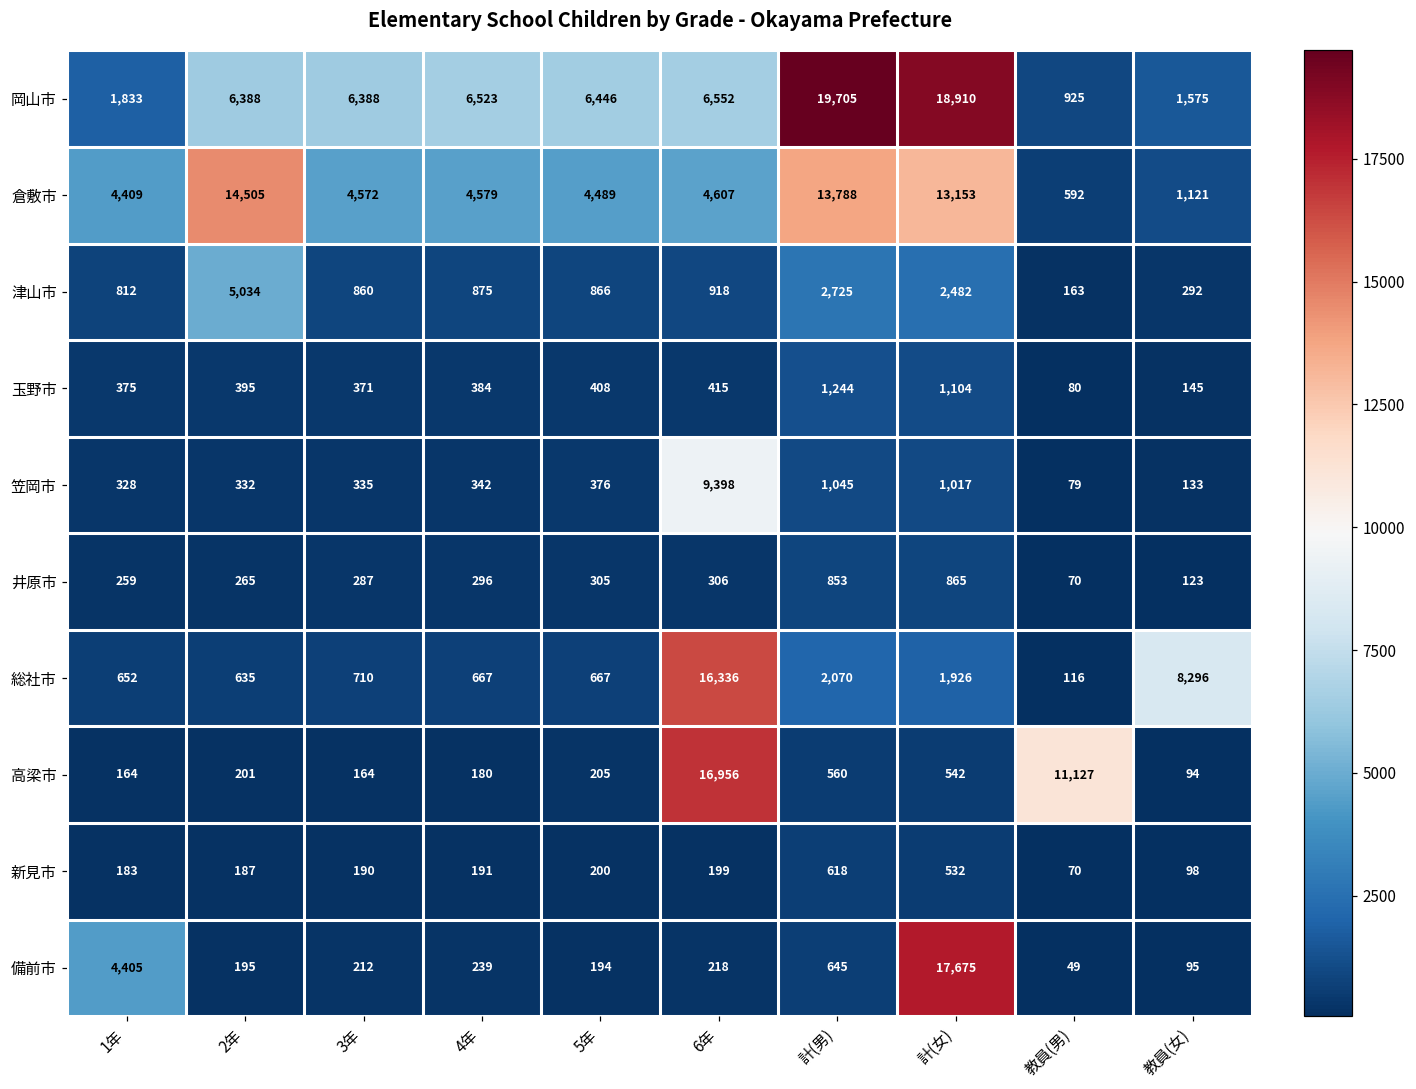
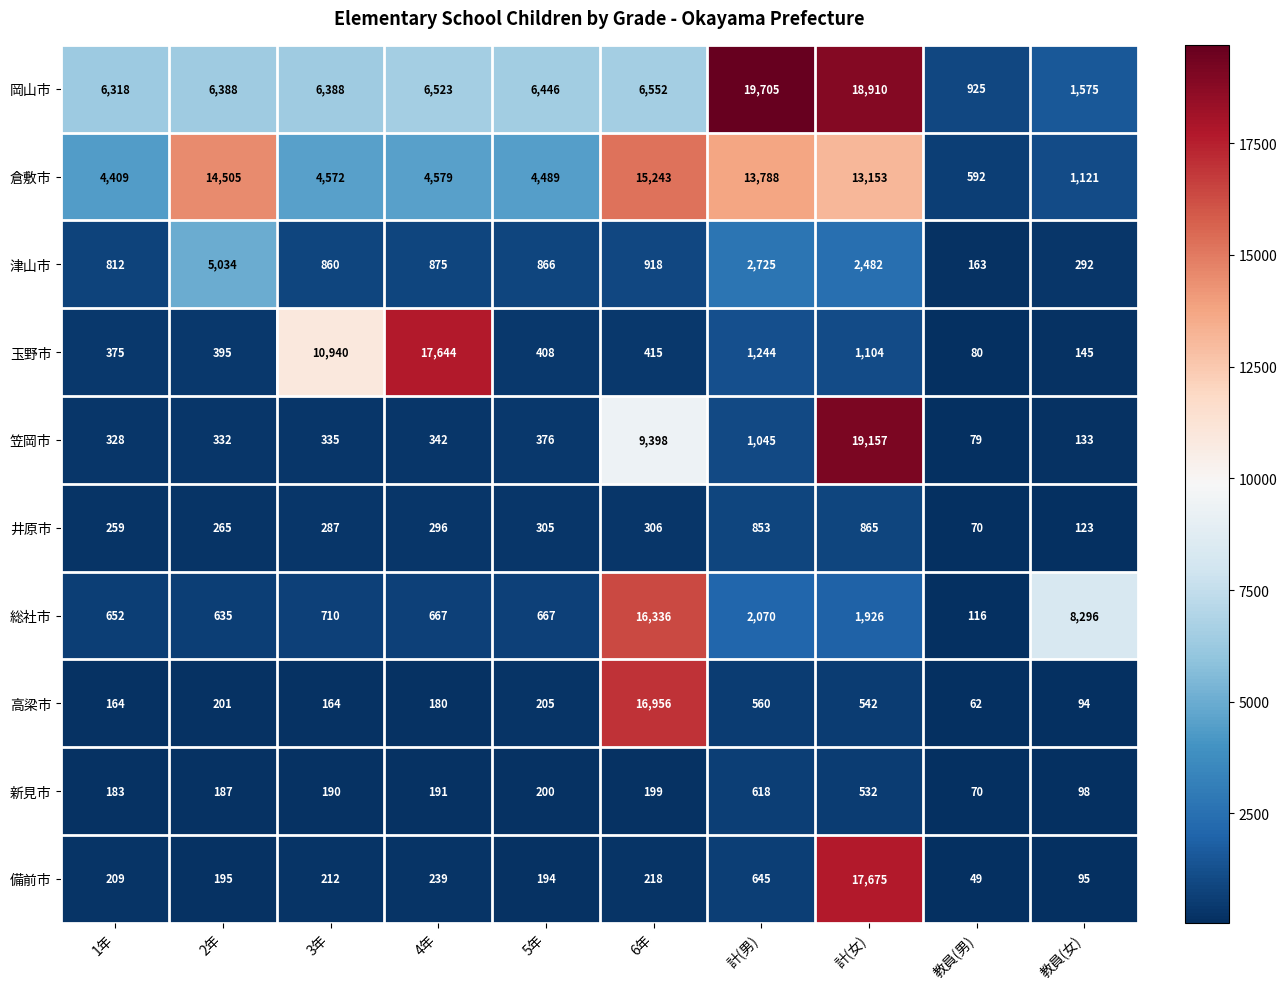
岡山市, 1年: 1,833 -> 6,318
倉敷市, 6年: 4,607 -> 15,243
玉野市, 3年: 371 -> 10,940
玉野市, 4年: 384 -> 17,644
笠岡市, 計(女): 1,017 -> 19,157
高梁市, 教員(男): 11,127 -> 62
備前市, 1年: 4,405 -> 209
